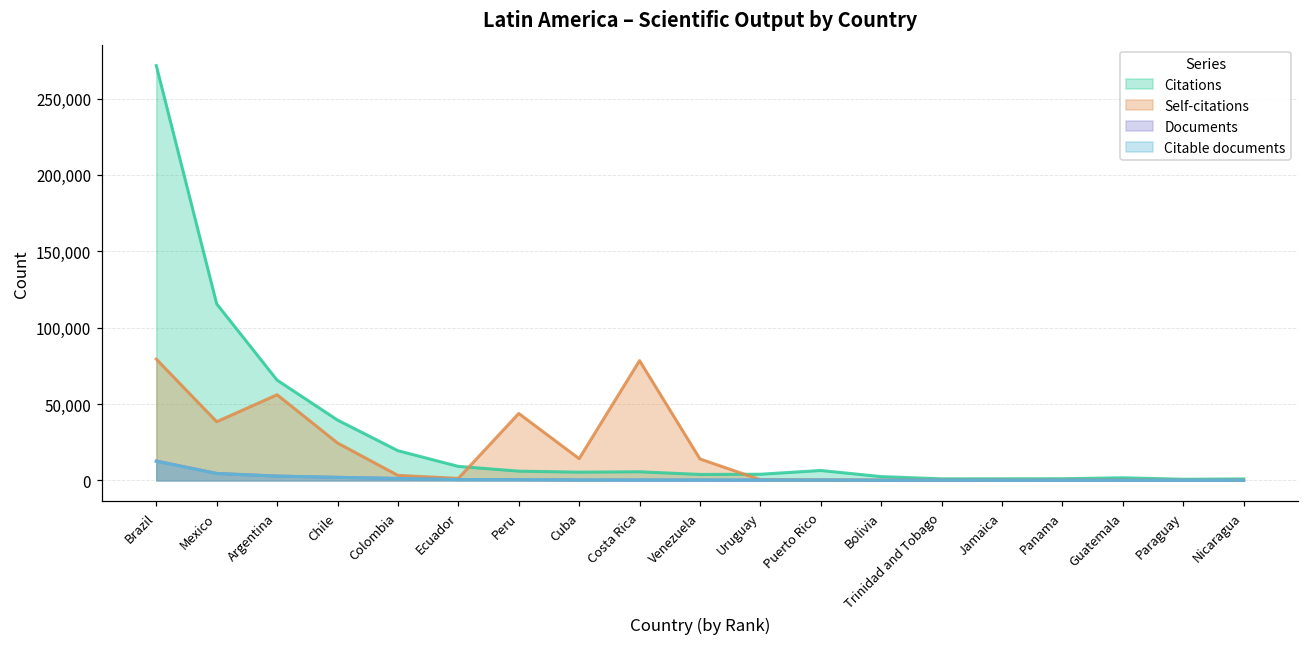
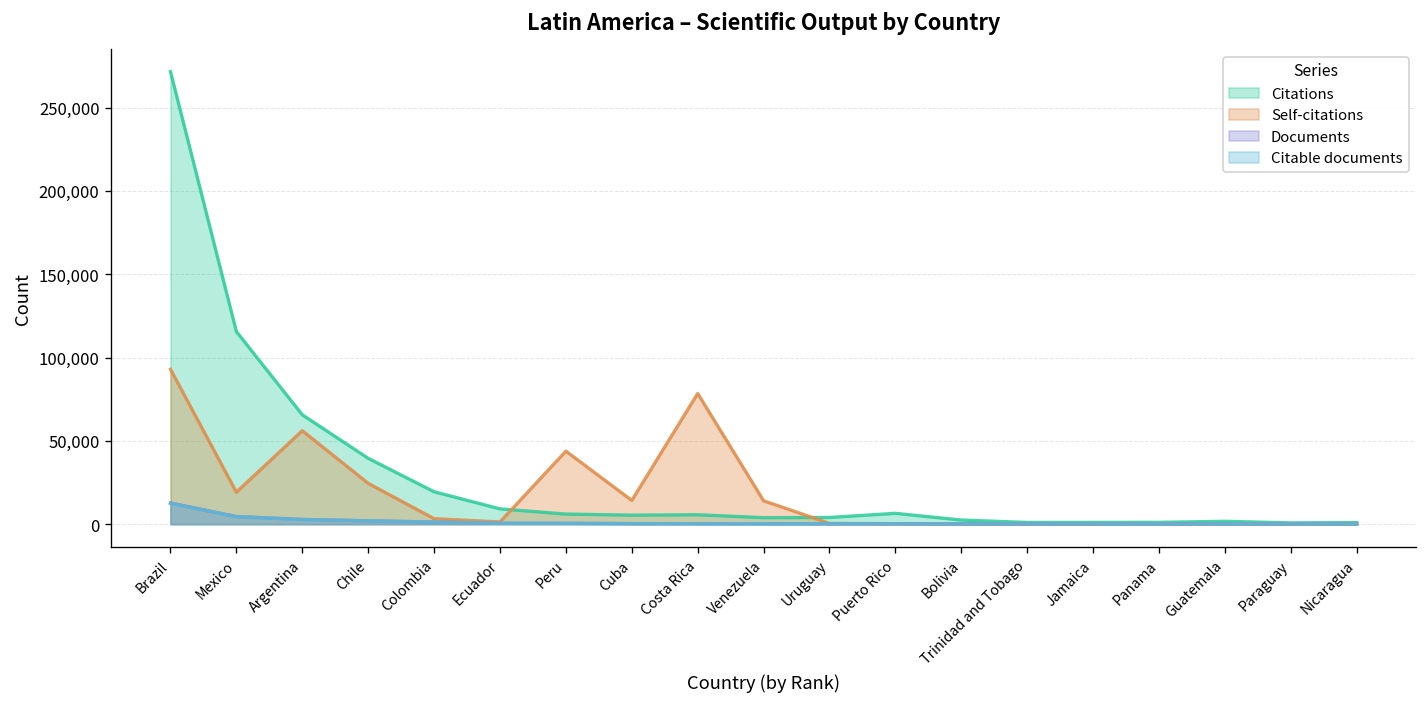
Self-citations, Brazil: 79,000 -> 93,000
Self-citations, Mexico: 38,000 -> 19,000
